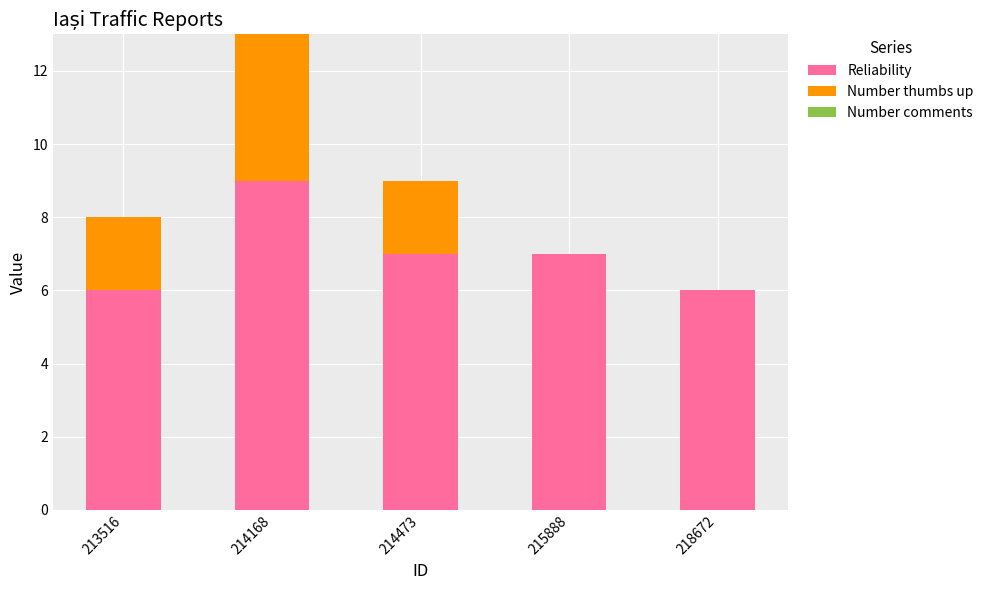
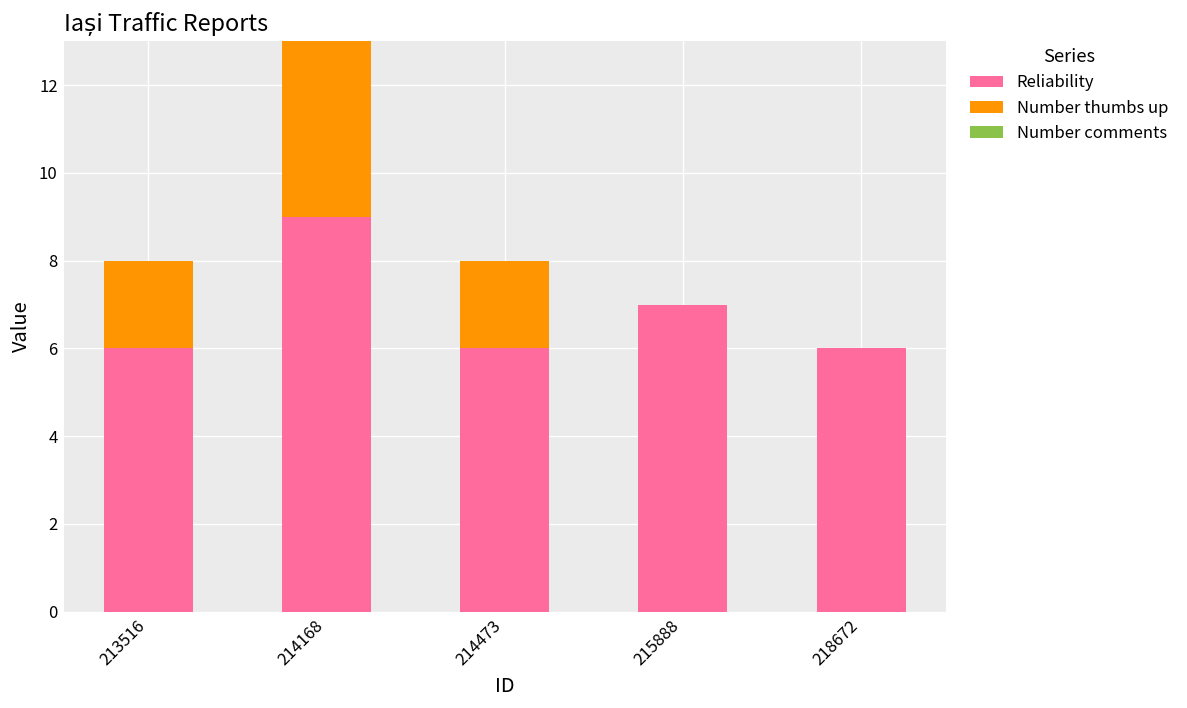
Reliability, 214473: 7 -> 6
